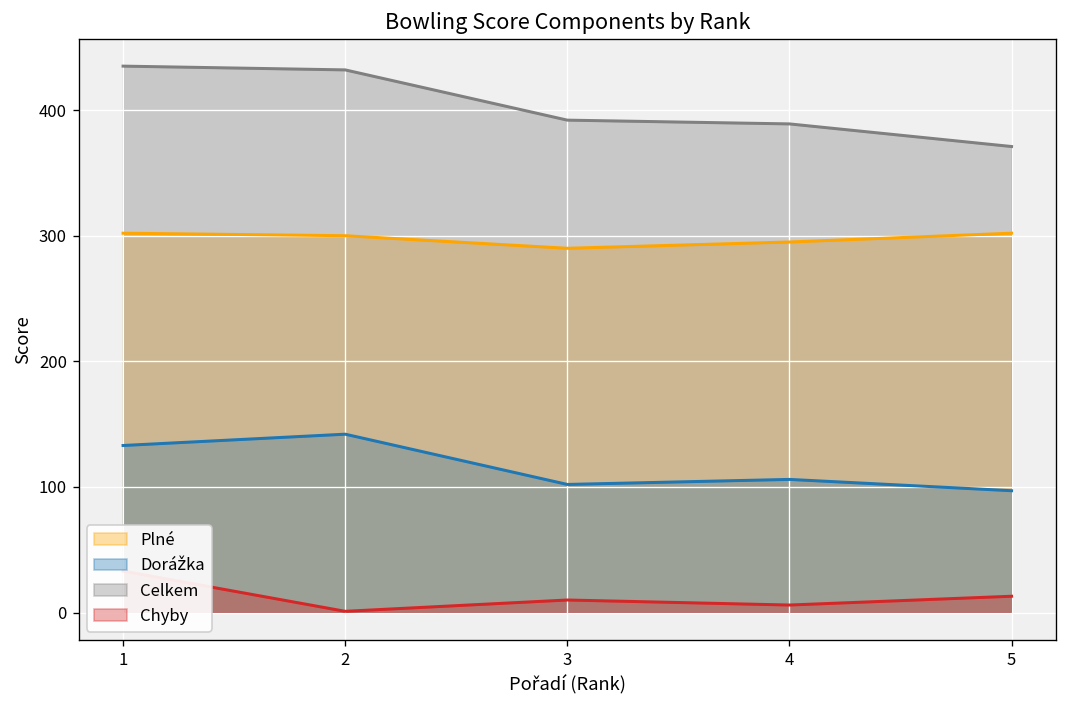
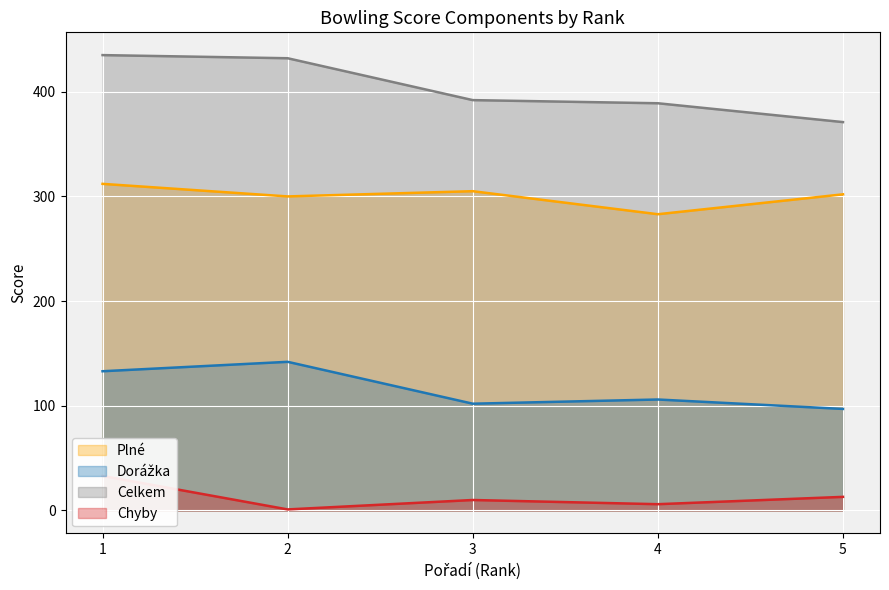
Plné, 1: 302 -> 312
Plné, 3: 290 -> 305
Plné, 4: 295 -> 283
